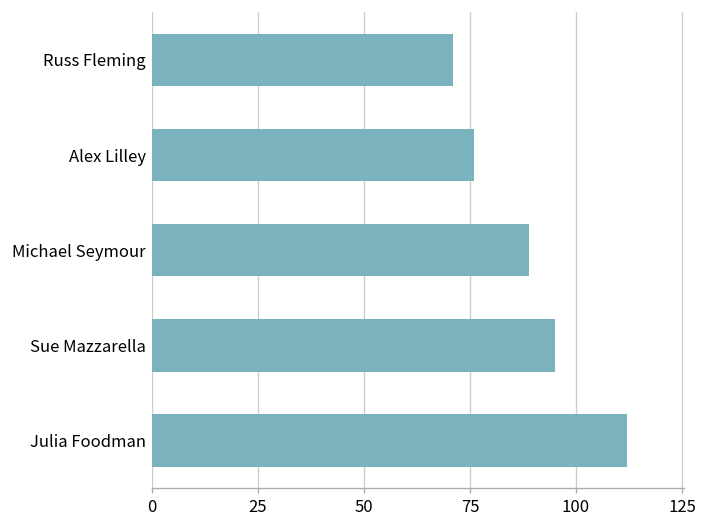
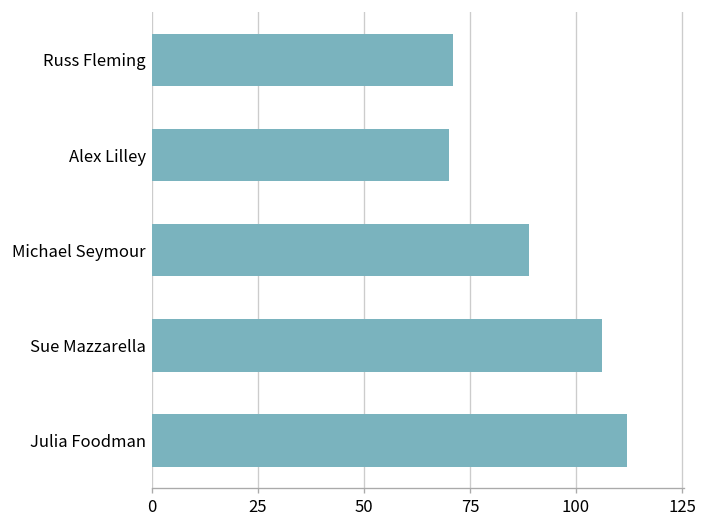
Alex Lilley: 76 -> 70
Sue Mazzarella: 95 -> 106
